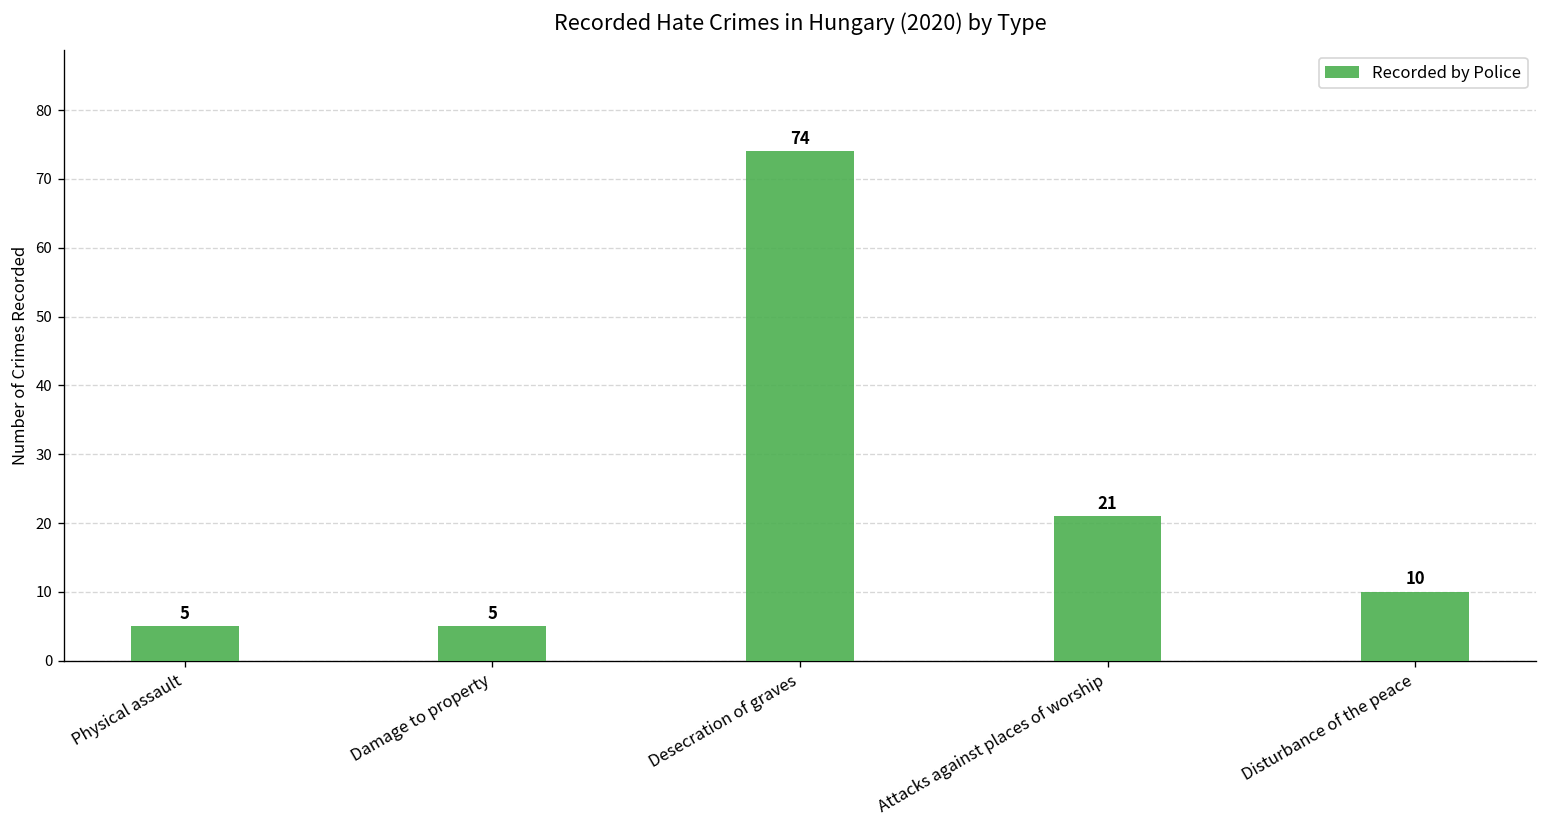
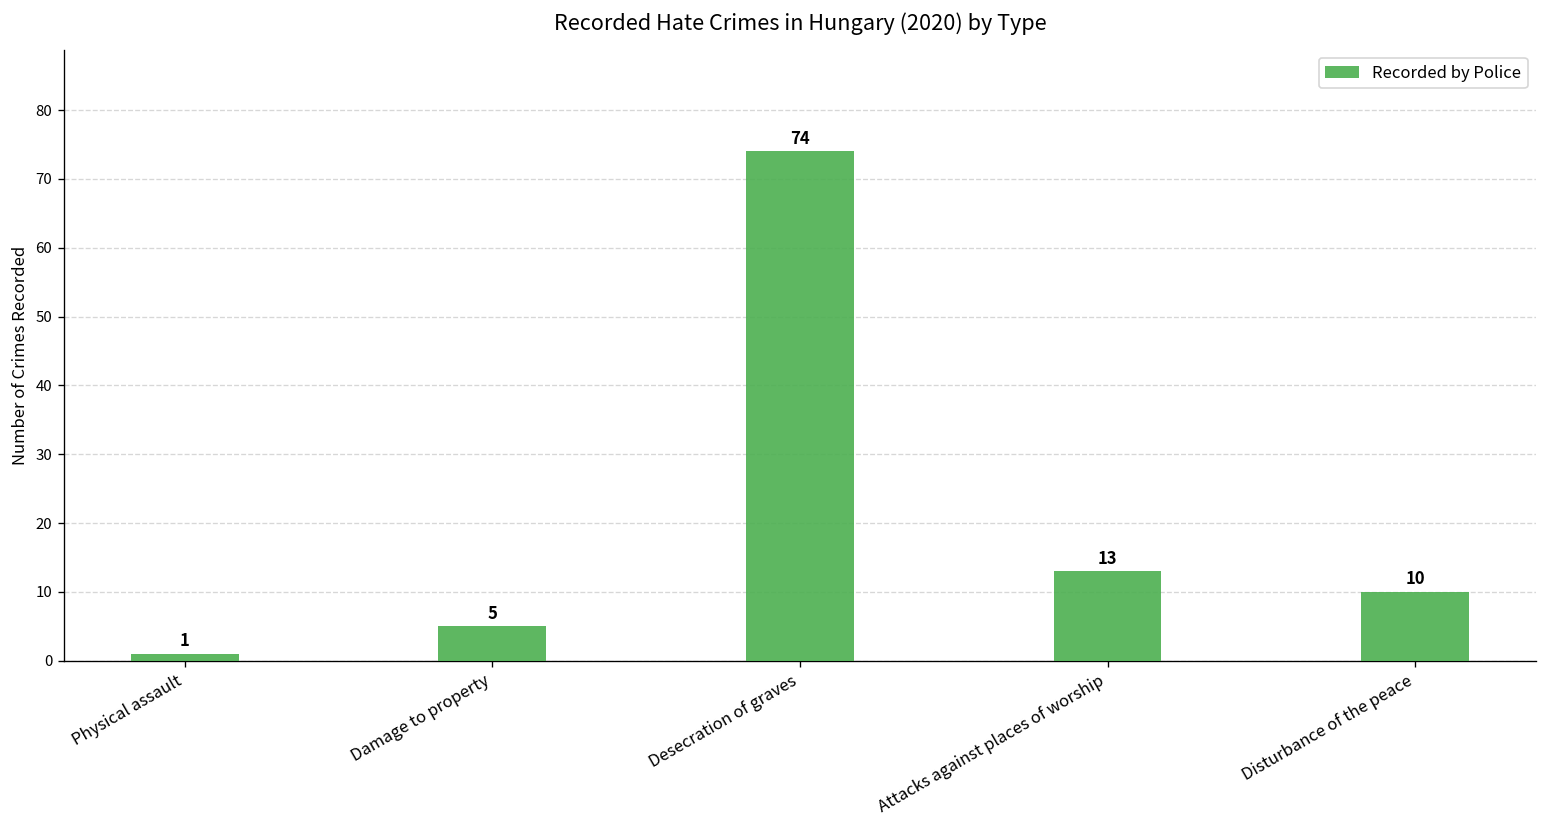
Physical assault: 5 -> 1
Attacks against places of worship: 21 -> 13
